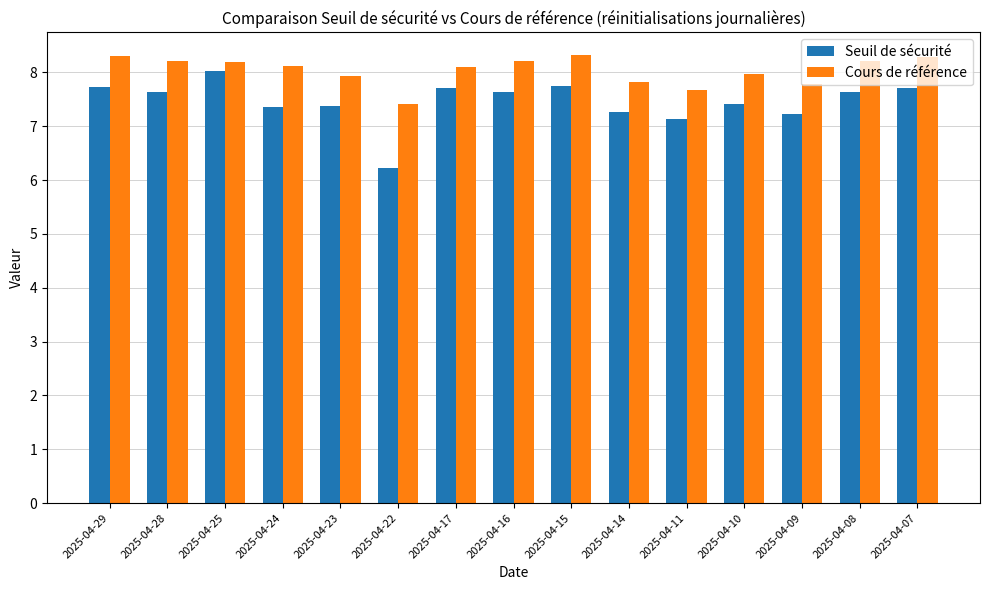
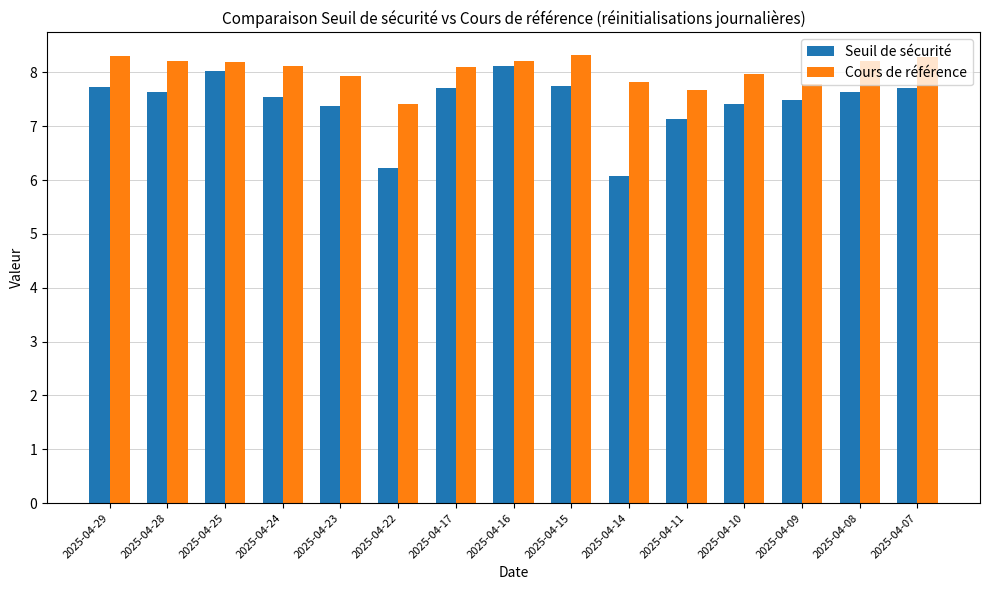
Seuil de sécurité, 2025-04-24: 7.4 -> 7.6
Seuil de sécurité, 2025-04-16: 7.6 -> 8.1
Seuil de sécurité, 2025-04-14: 7.3 -> 6.1
Seuil de sécurité, 2025-04-09: 7.2 -> 7.5
